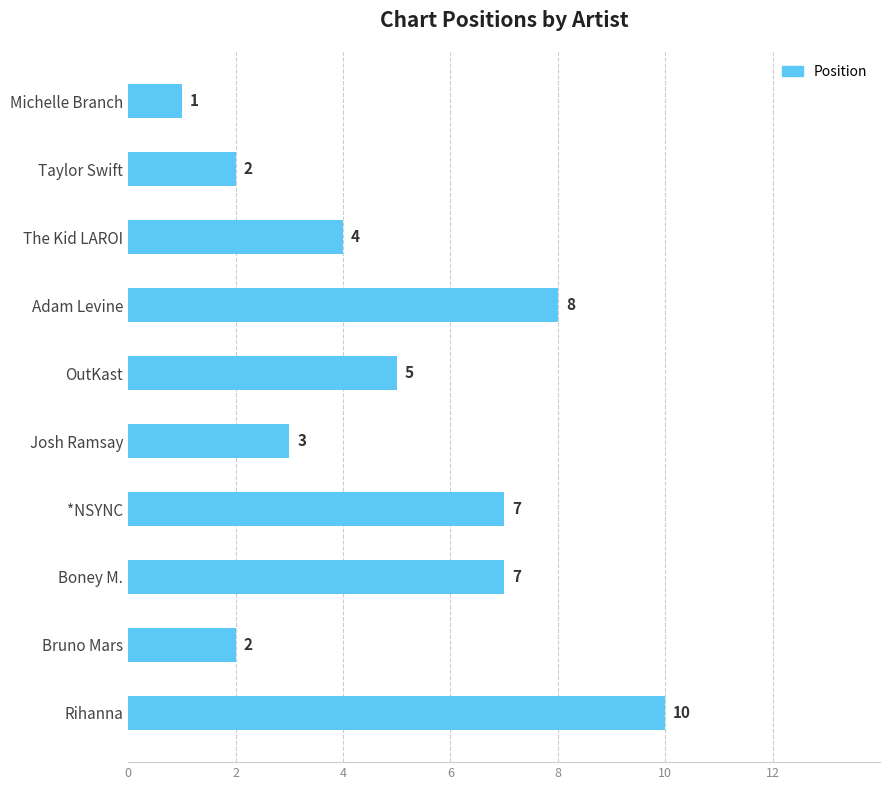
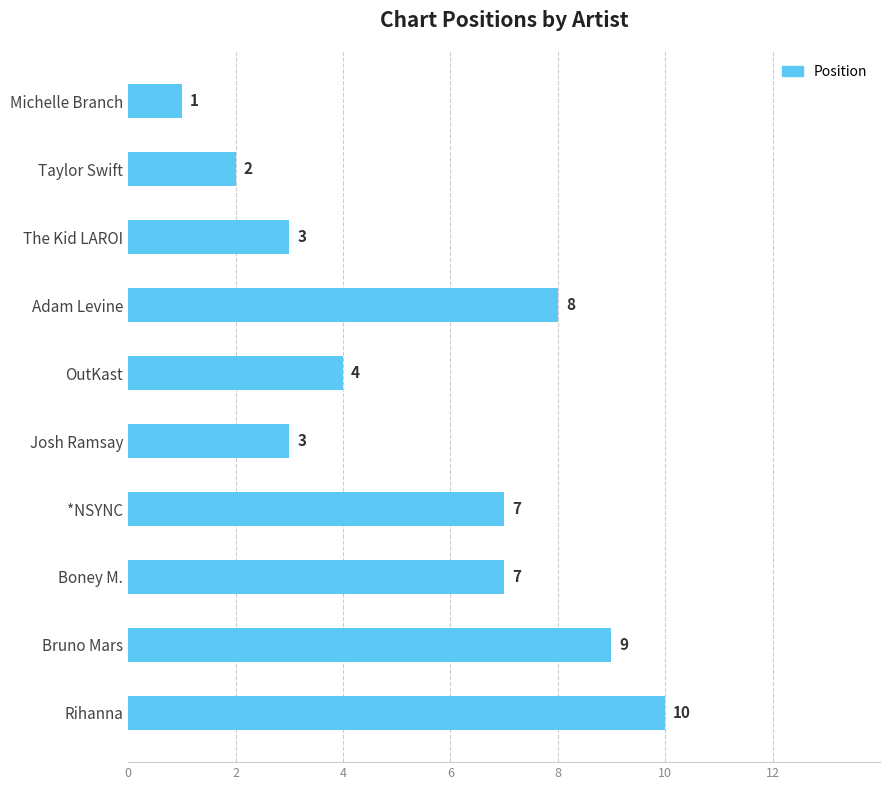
The Kid LAROI: 4 -> 3
OutKast: 5 -> 4
Bruno Mars: 2 -> 9
